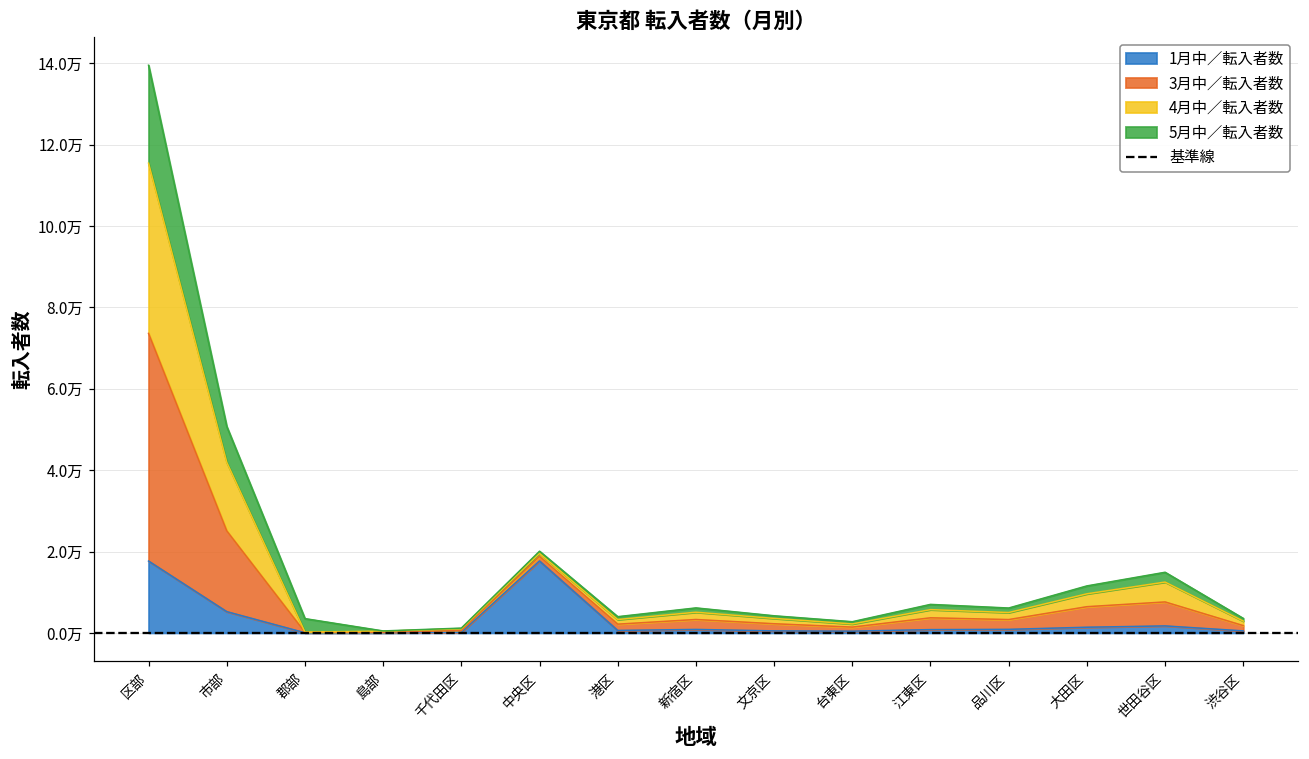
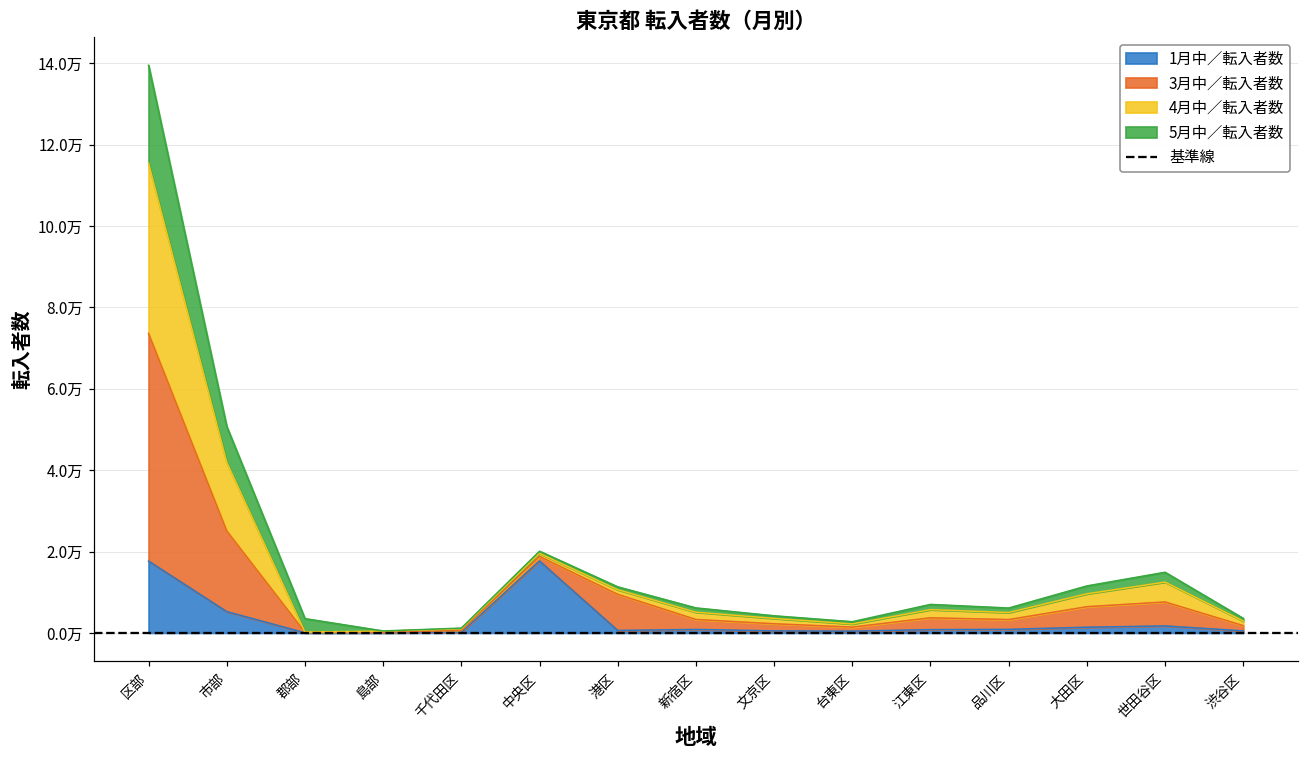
3月中／転入者数, 港区: 0.2万 -> 0.9万
